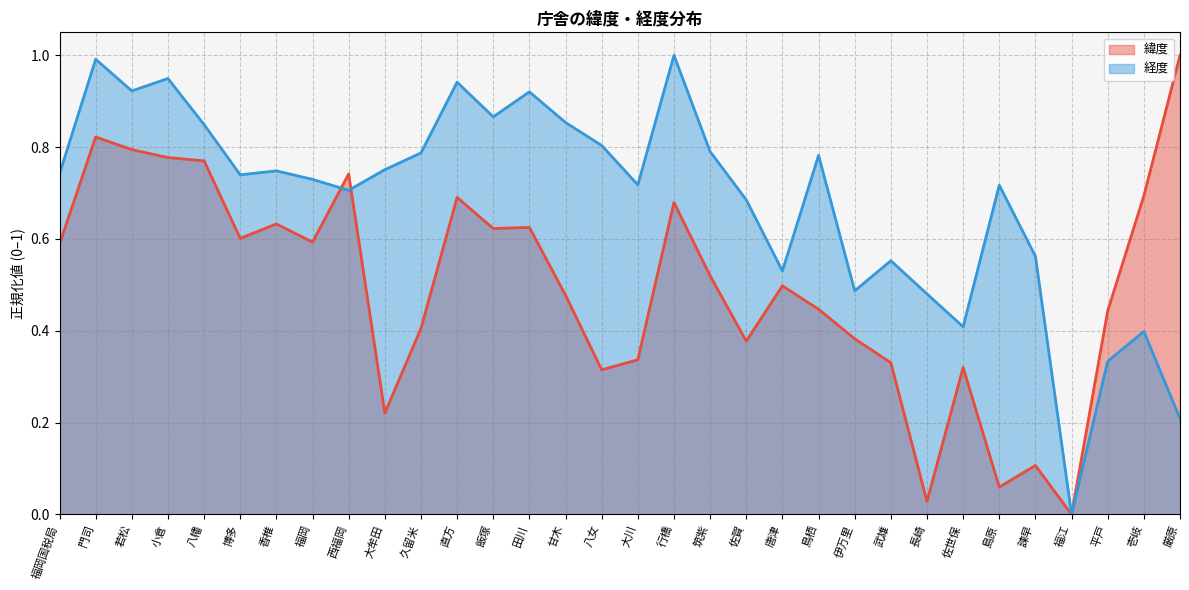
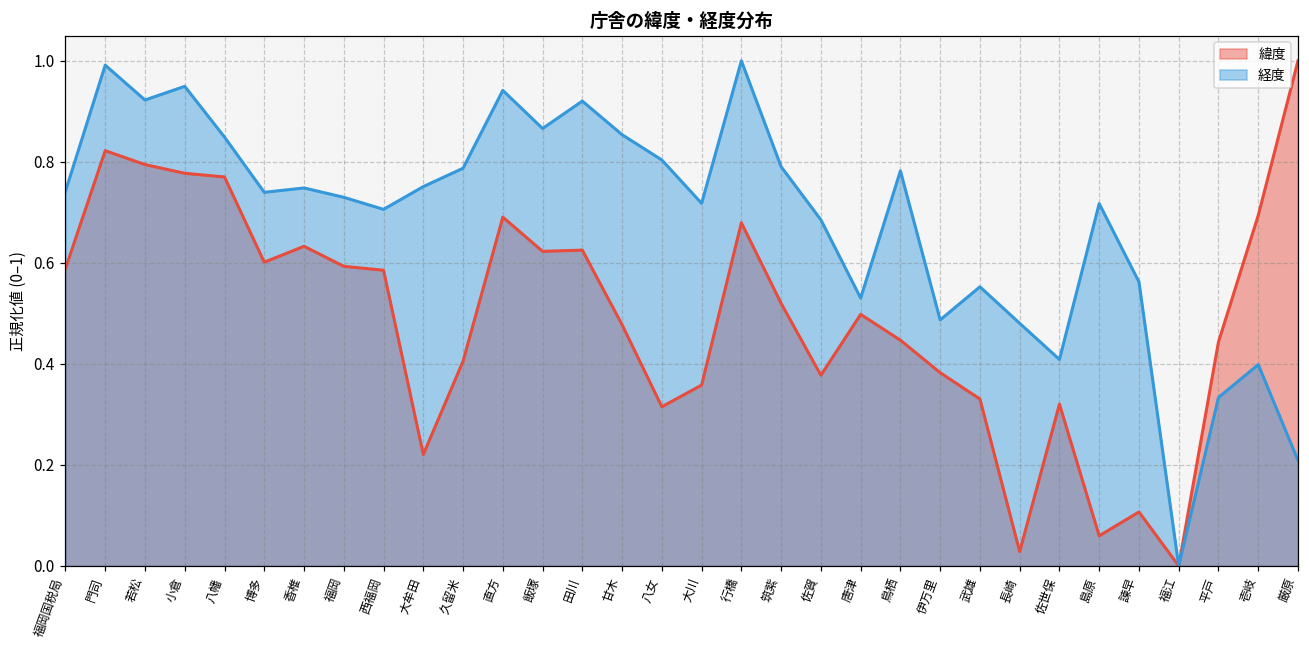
緯度, 西福岡: 0.74 -> 0.59
緯度, 大川: 0.34 -> 0.36
